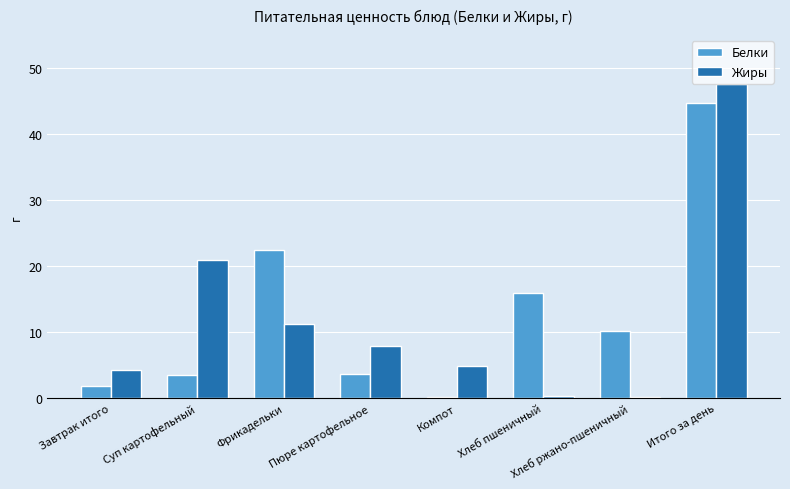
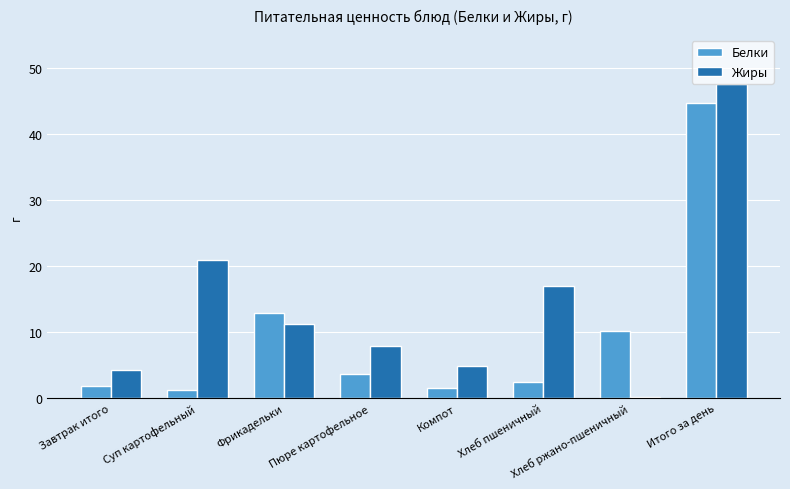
Белки, Суп картофельный: 4 -> 1
Белки, Фрикадельки: 22 -> 13
Белки, Компот: 0 -> 2
Белки, Хлеб пшеничный: 16 -> 3
Жиры, Хлеб пшеничный: 0 -> 17
